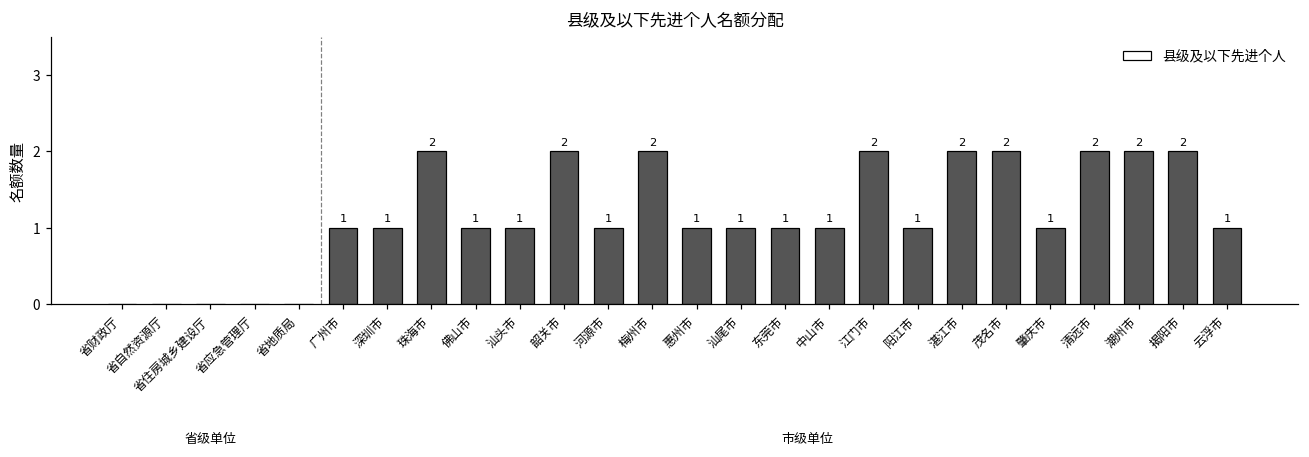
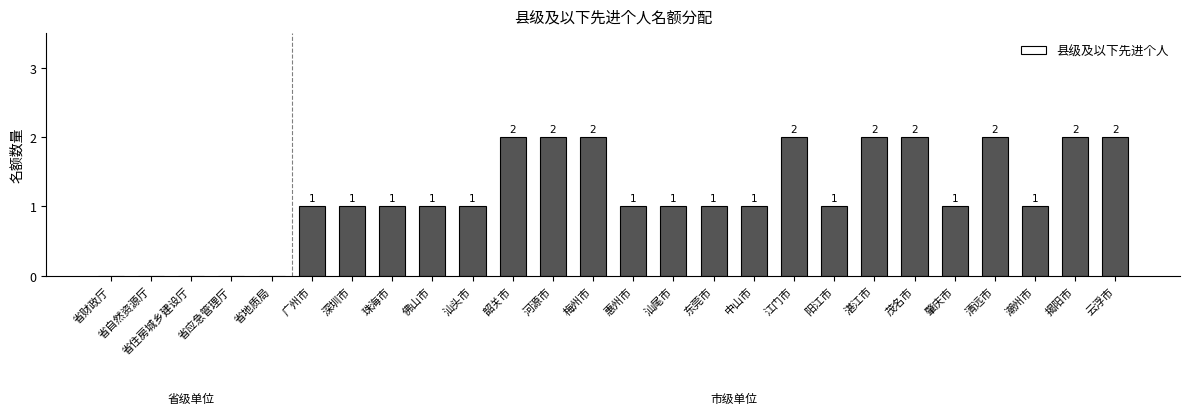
珠海市: 2 -> 1
河源市: 1 -> 2
潮州市: 2 -> 1
云浮市: 1 -> 2
